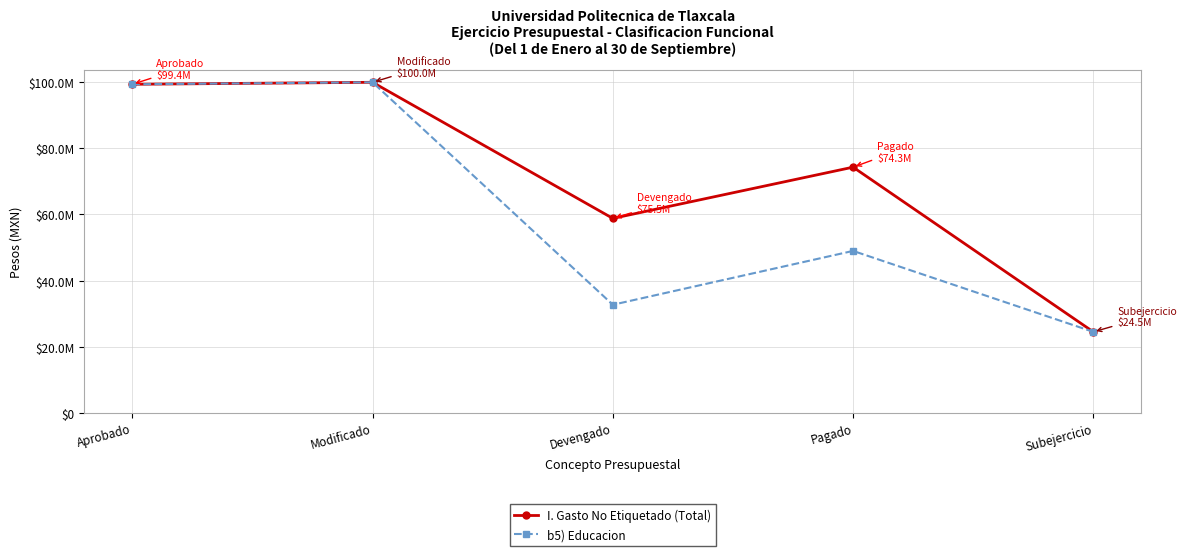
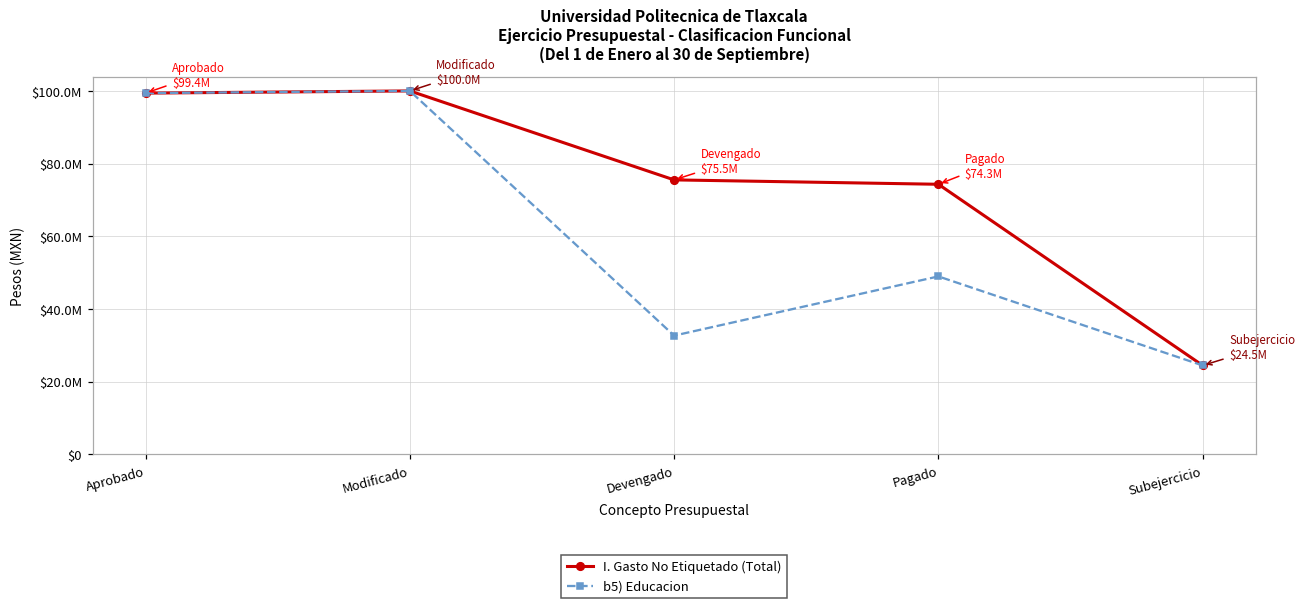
I. Gasto No Etiquetado (Total), Devengado: $59000000 -> $76000000
